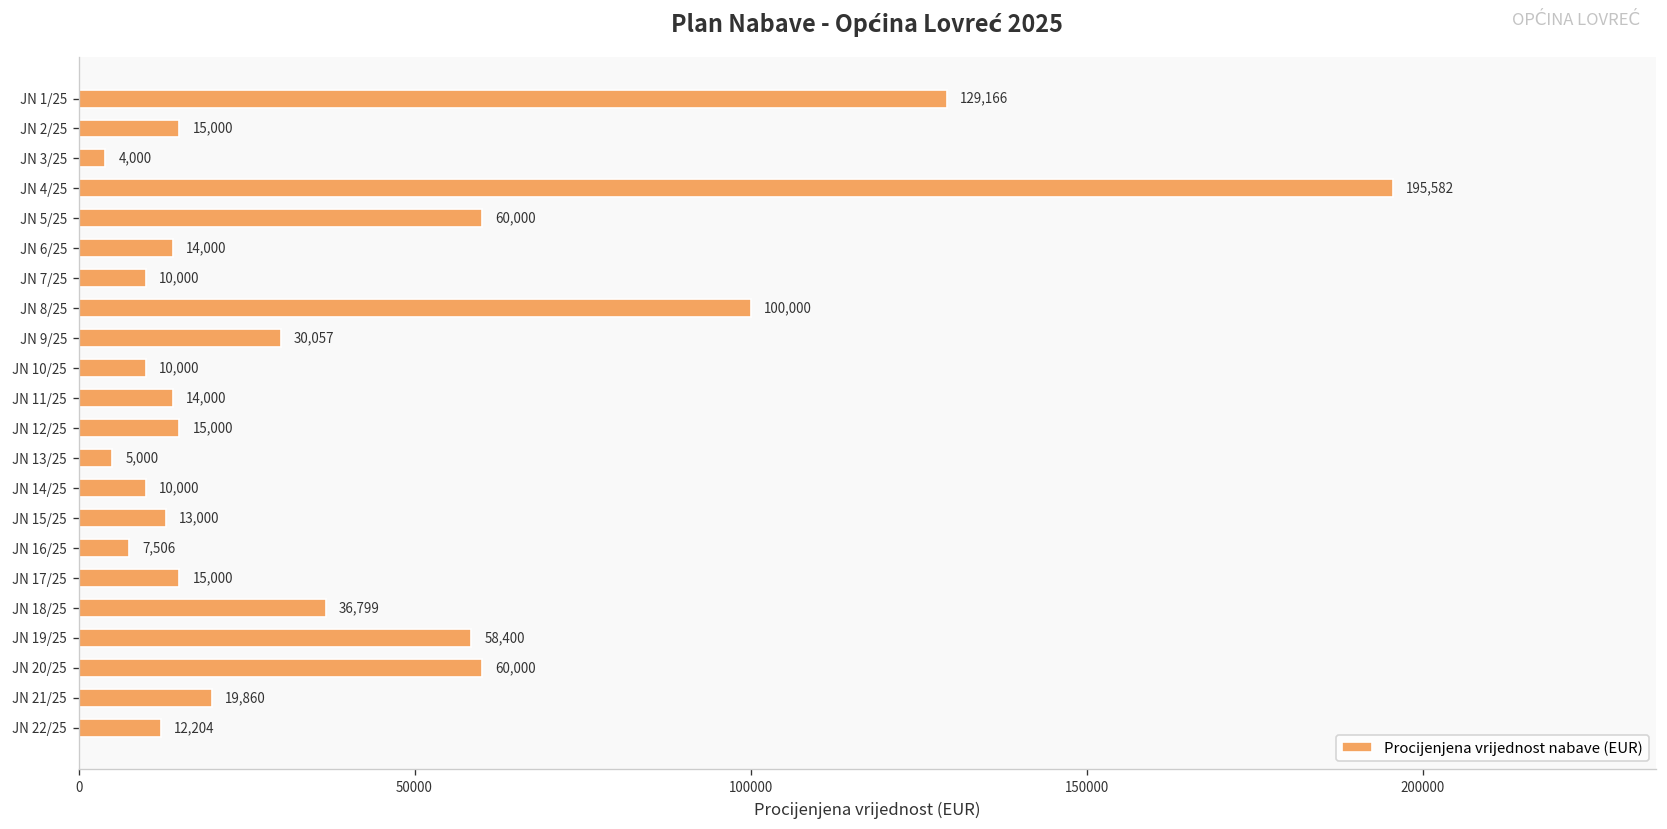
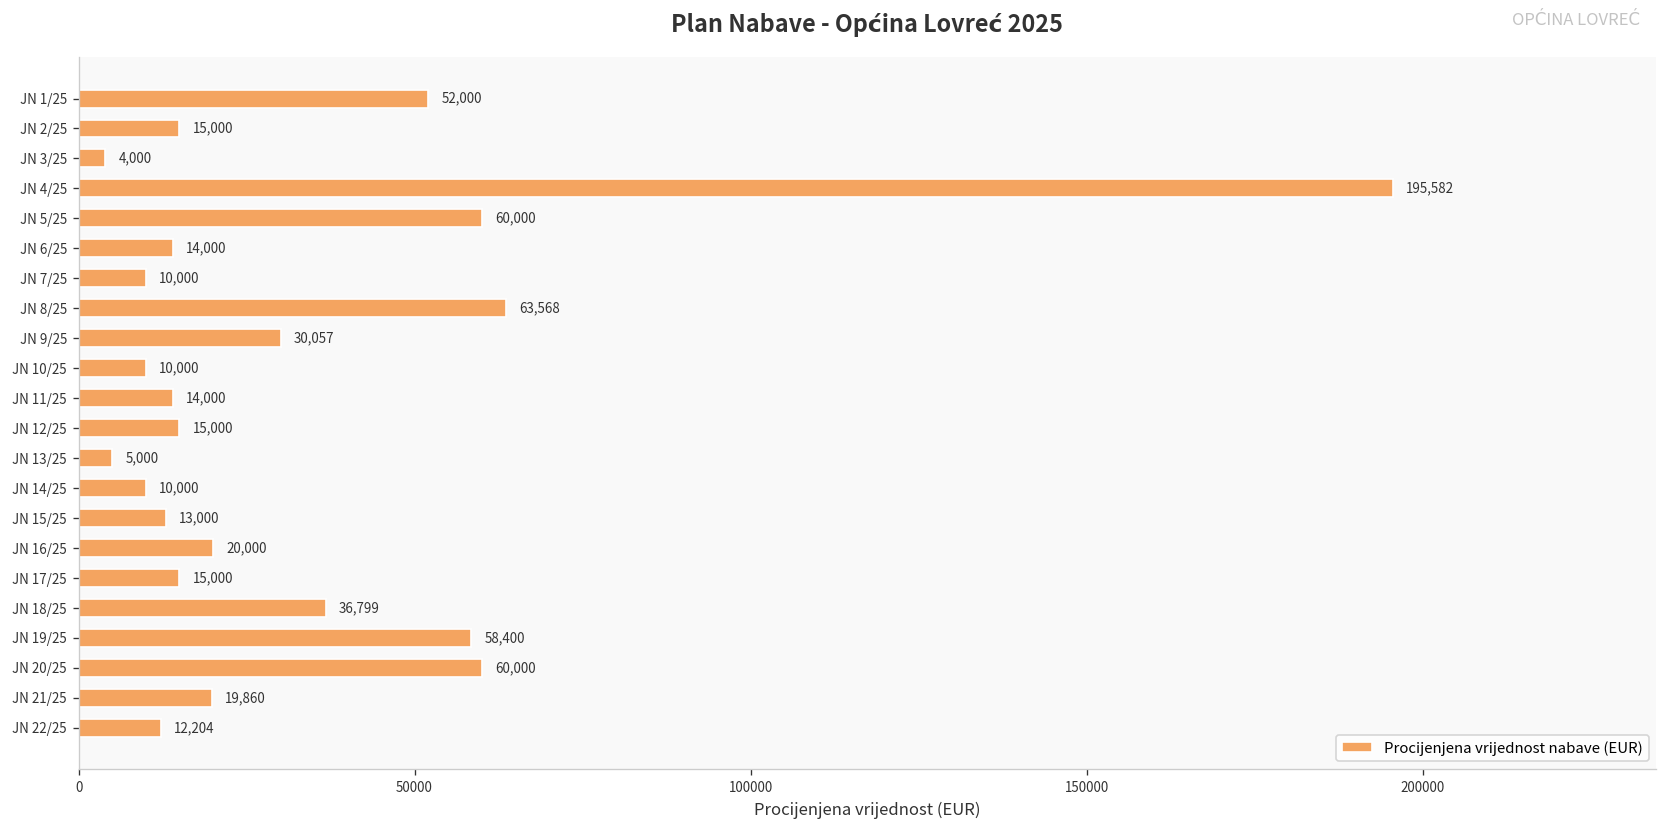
JN 1/25: 129,166 -> 52,000
JN 8/25: 100,000 -> 63,568
JN 16/25: 7,506 -> 20,000
